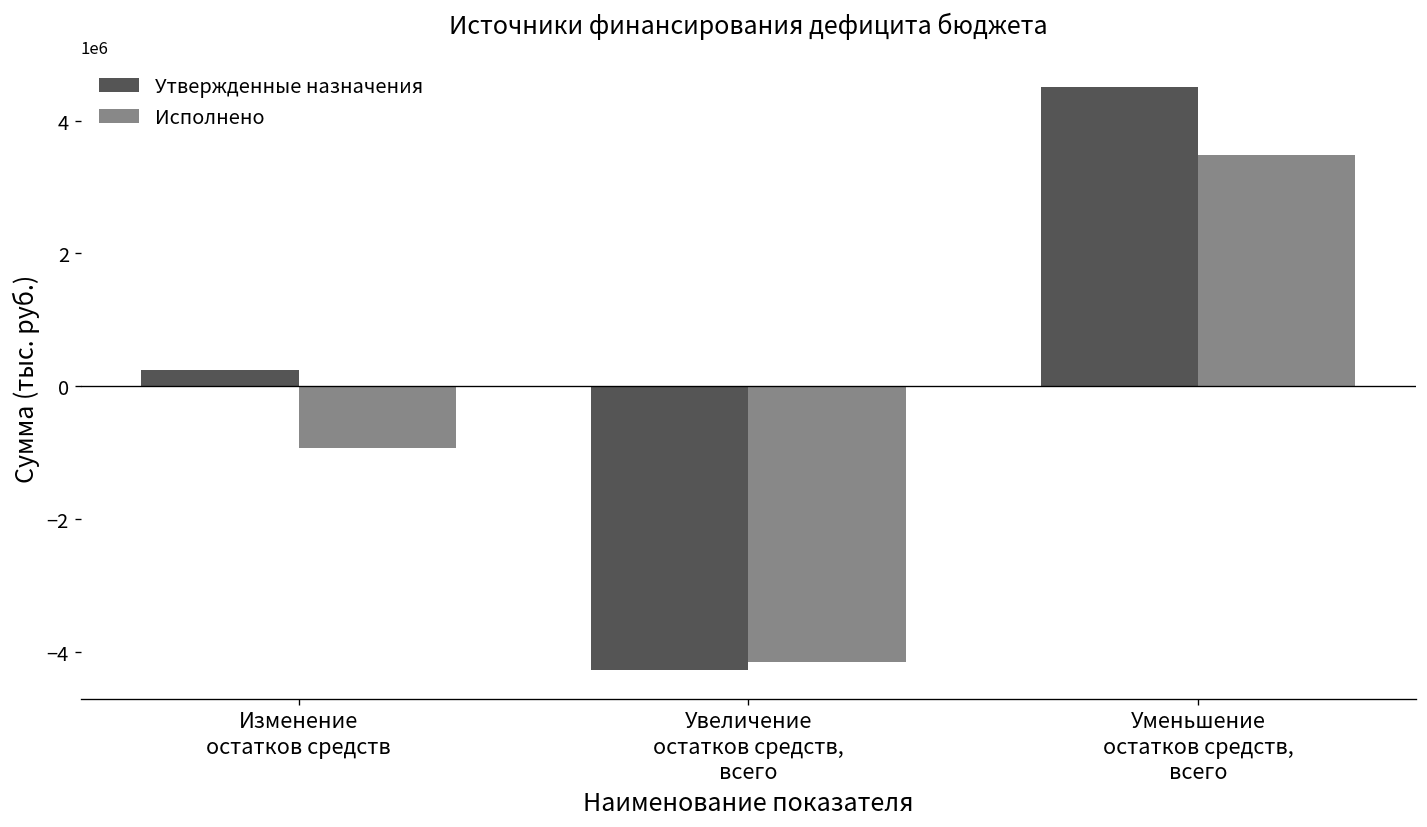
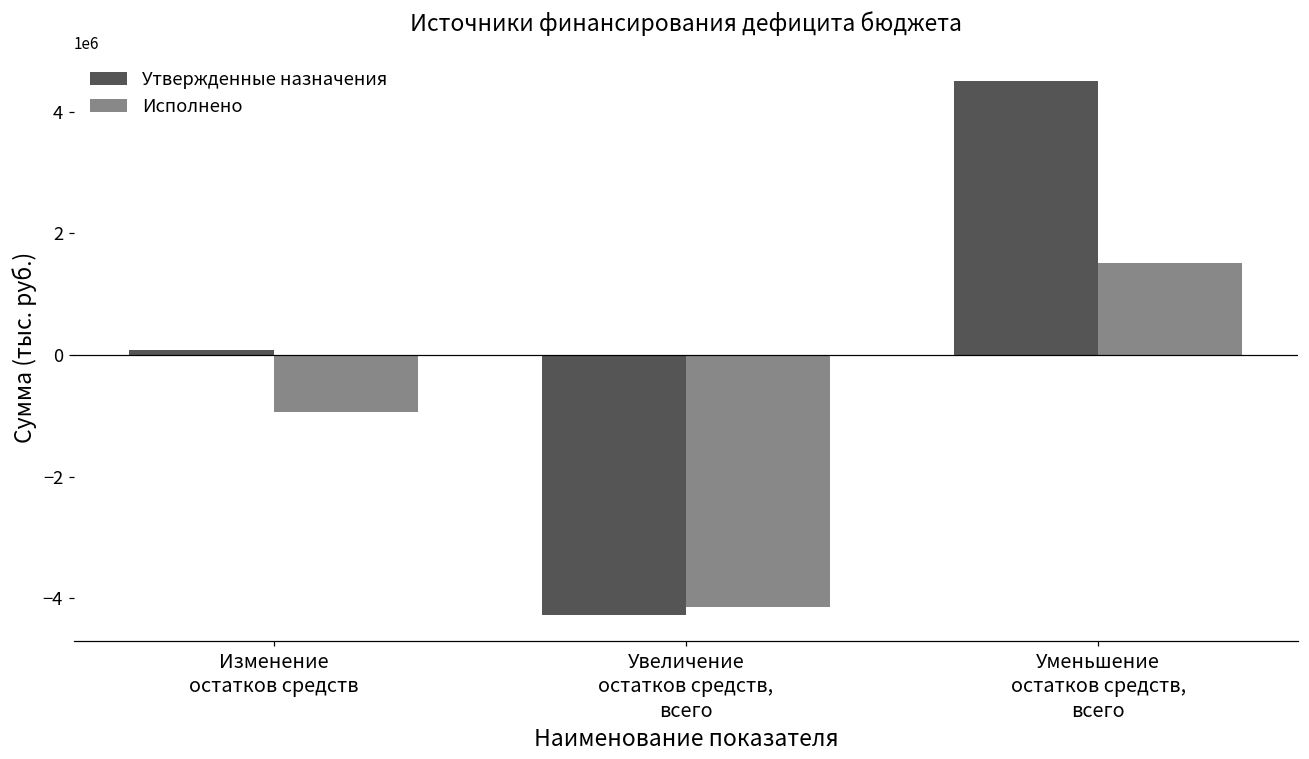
Утвержденные назначения, Изменение остатков средств: 200000 -> 100000
Исполнено, Уменьшение остатков средств, всего: 3500000 -> 1500000
